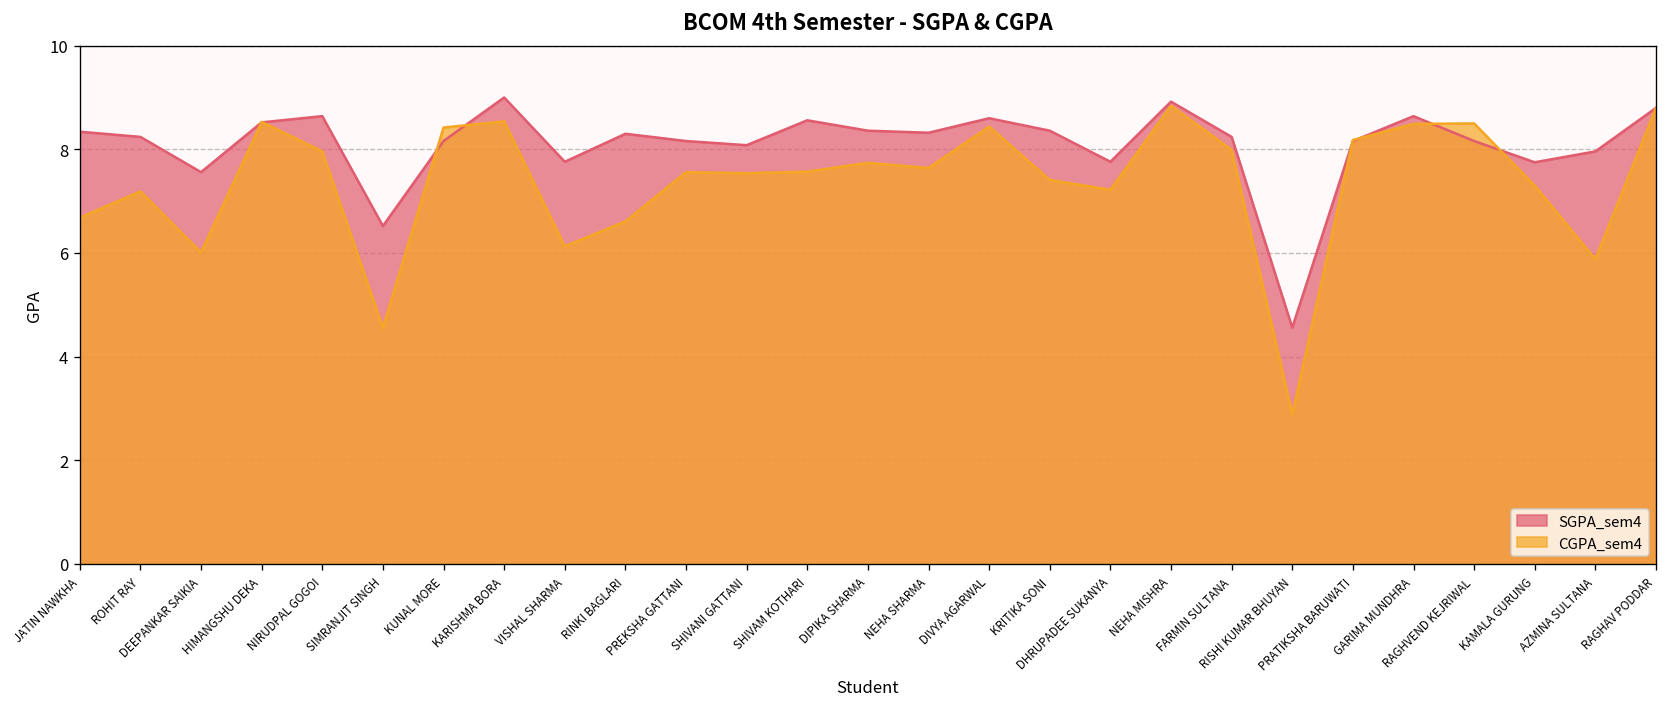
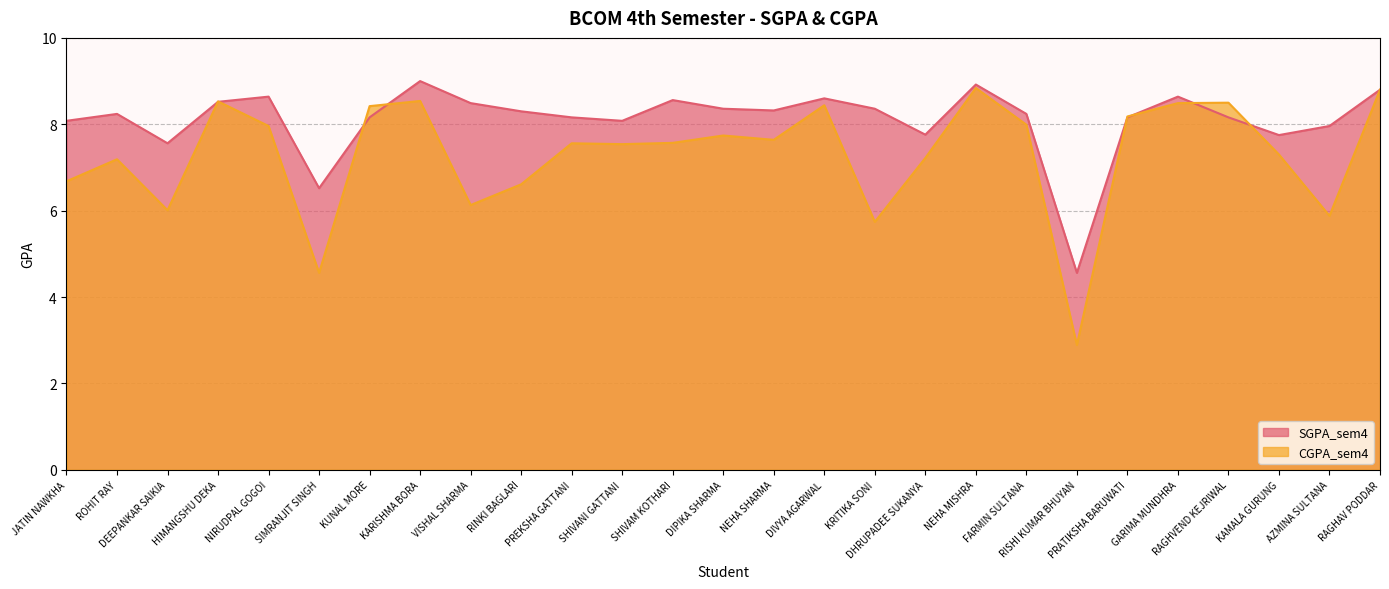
SGPA_sem4, JATIN NAWKHA: 8.3 -> 8.1
SGPA_sem4, VISHAL SHARMA: 7.8 -> 8.5
CGPA_sem4, KRITIKA SONI: 7.4 -> 5.7
